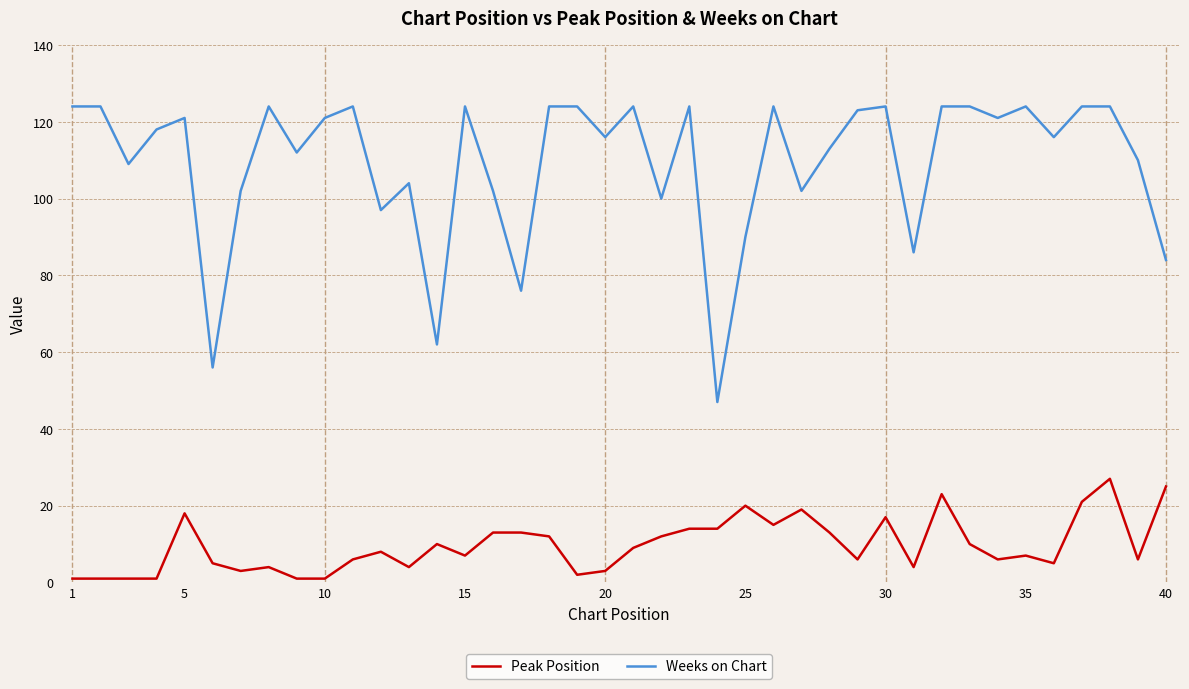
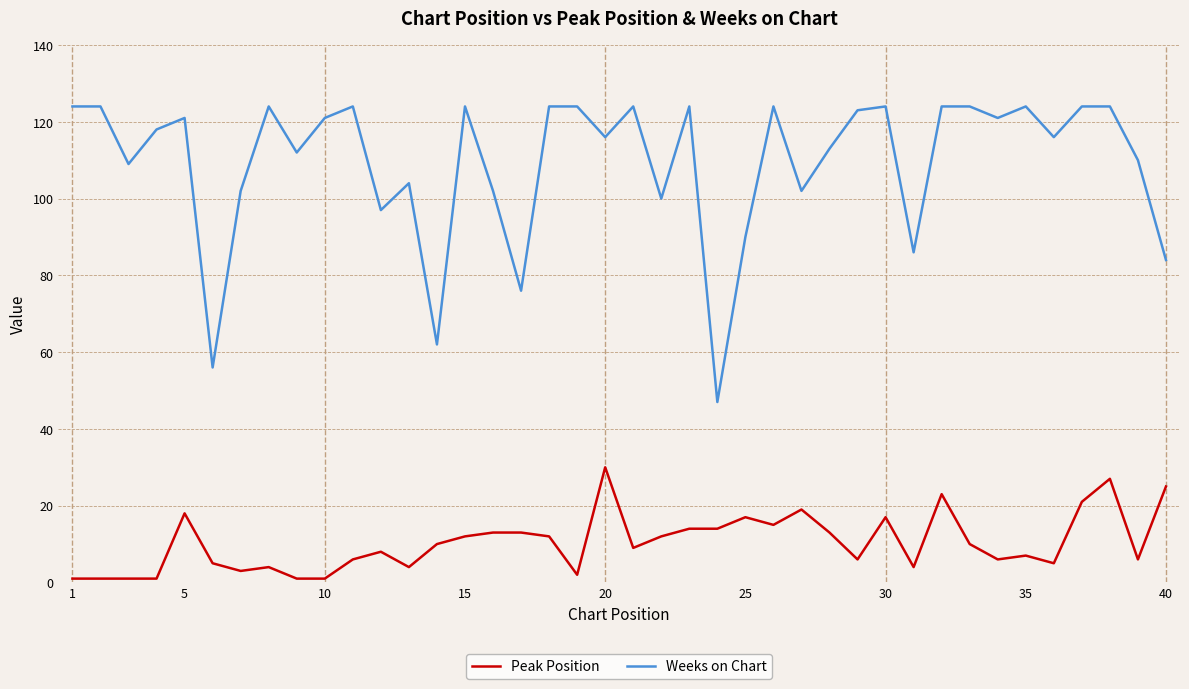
Peak Position, 15: 7 -> 12
Peak Position, 20: 3 -> 30
Peak Position, 25: 20 -> 17
